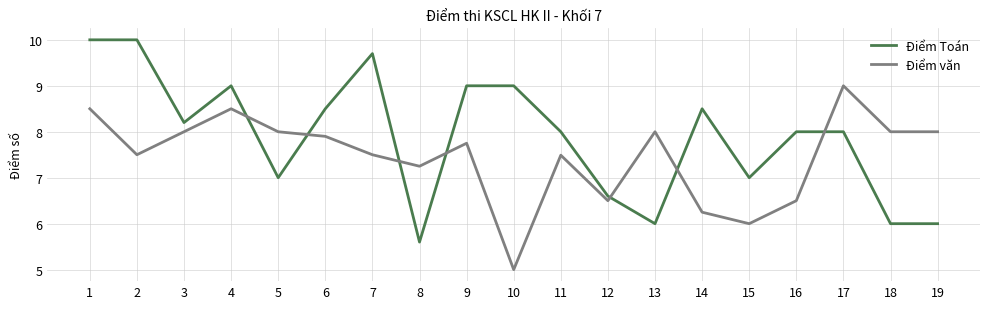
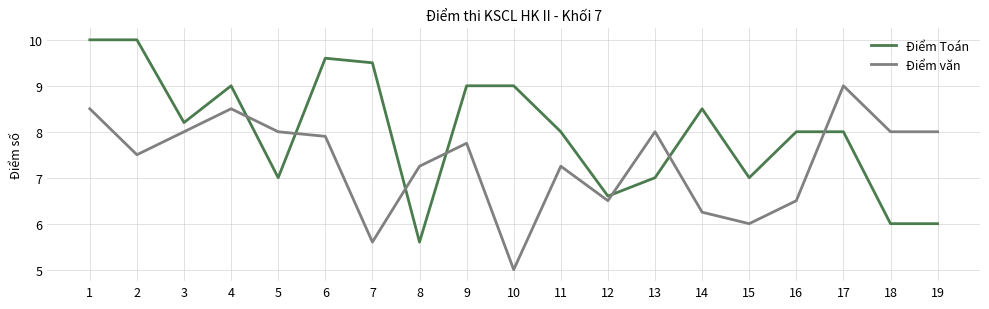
Điểm Toán, 6: 8.5 -> 9.6
Điểm Toán, 7: 9.7 -> 9.5
Điểm văn, 7: 7.5 -> 5.6
Điểm văn, 11: 7.5 -> 7.3
Điểm Toán, 13: 6 -> 7
